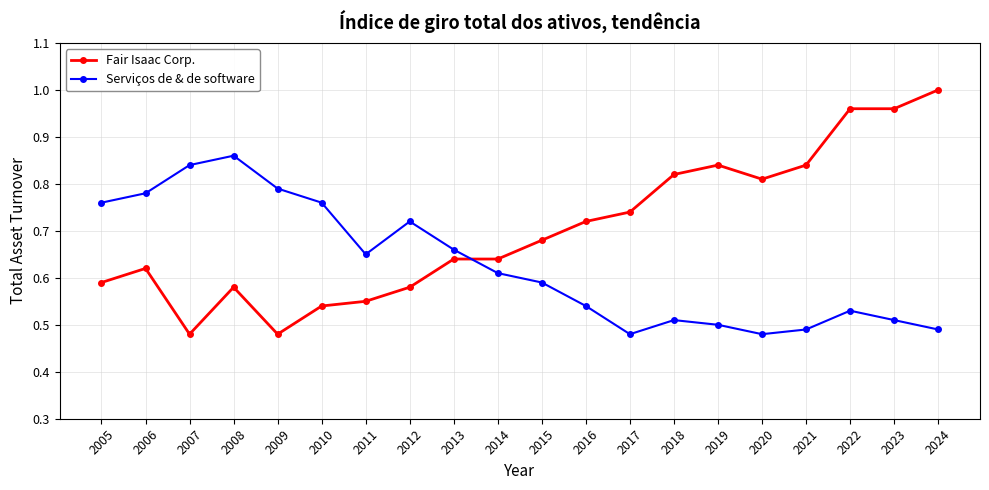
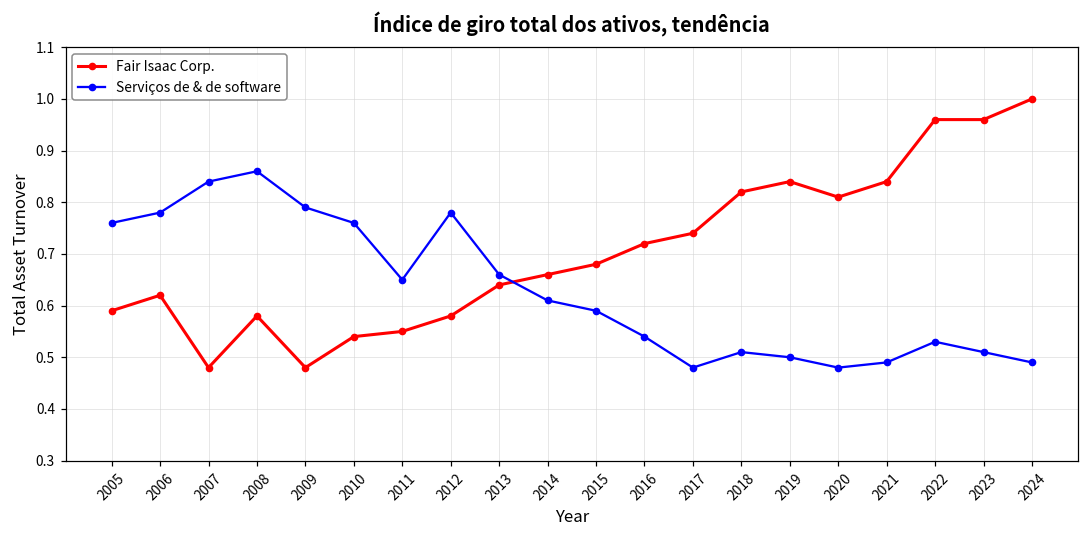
Serviços de & de software, 2012: 0.72 -> 0.78
Fair Isaac Corp., 2014: 0.64 -> 0.66
